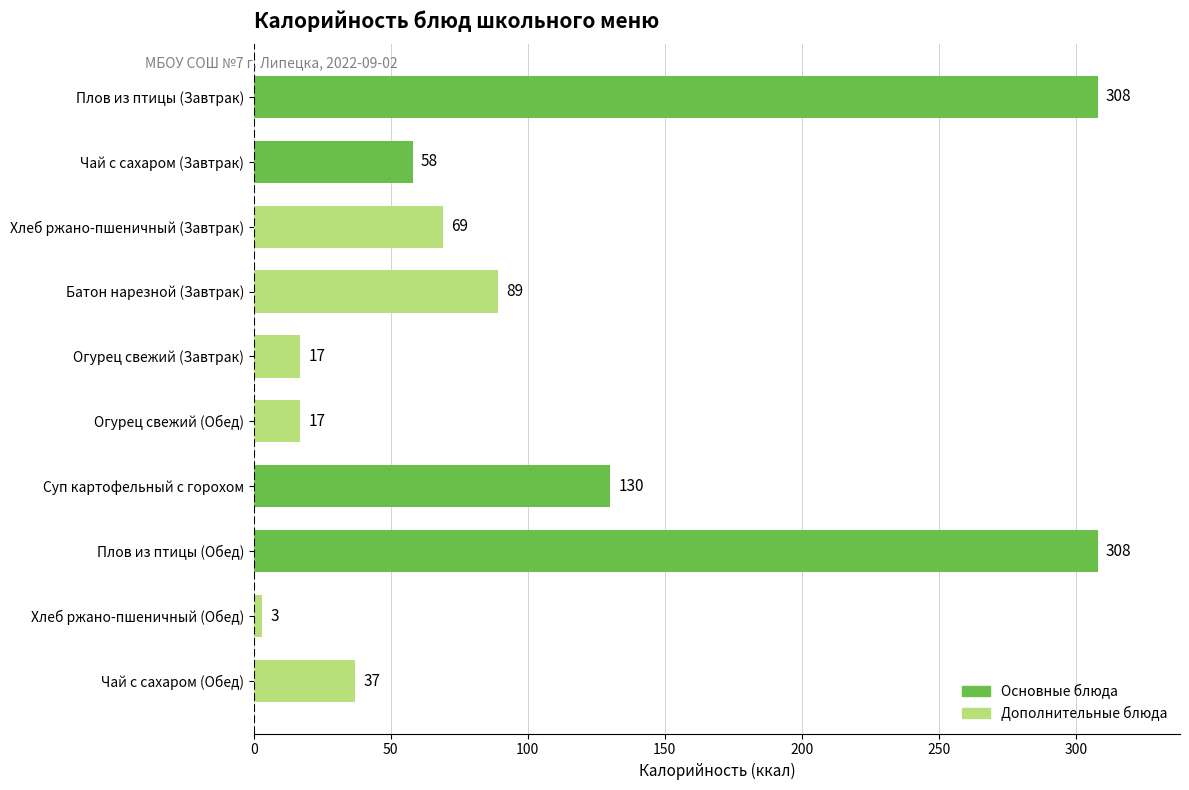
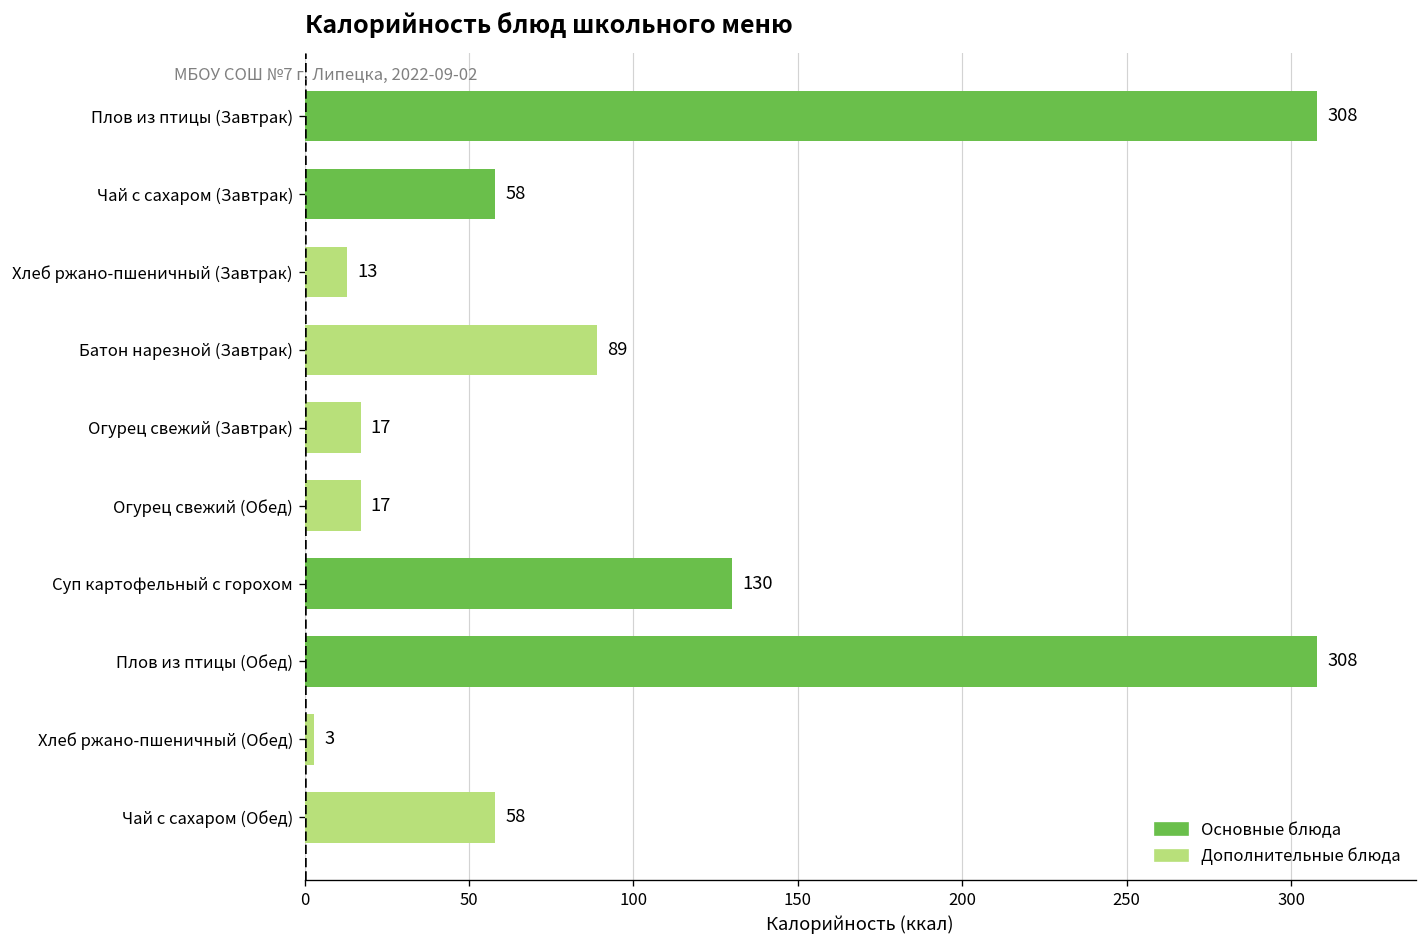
Хлеб ржано-пшеничный (Завтрак): 69 -> 13
Чай с сахаром (Обед): 37 -> 58
